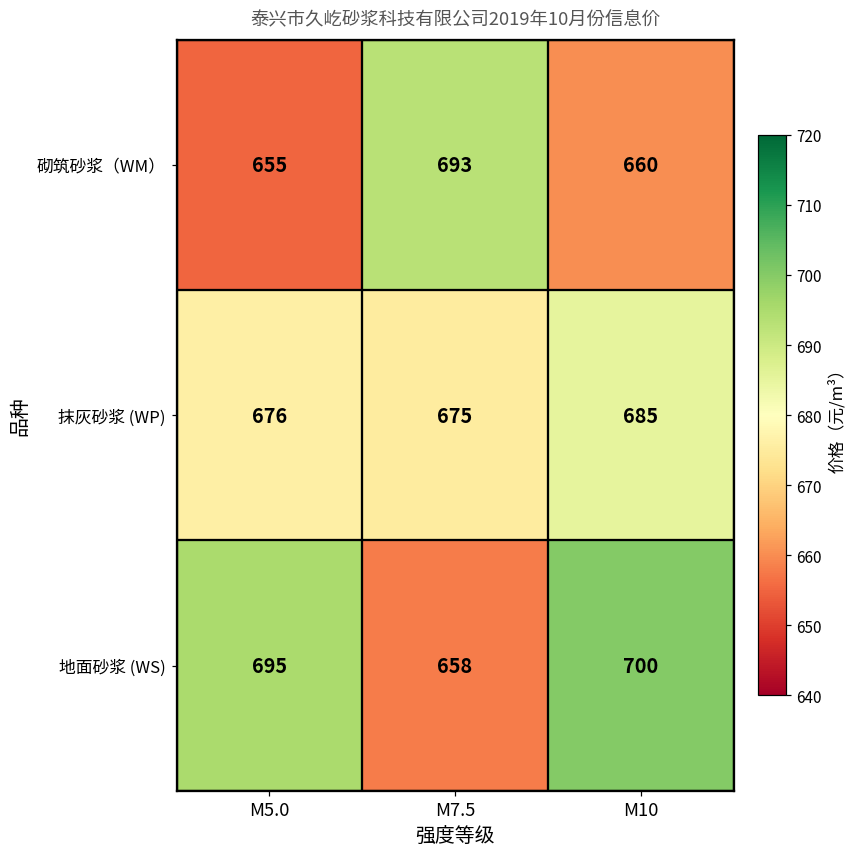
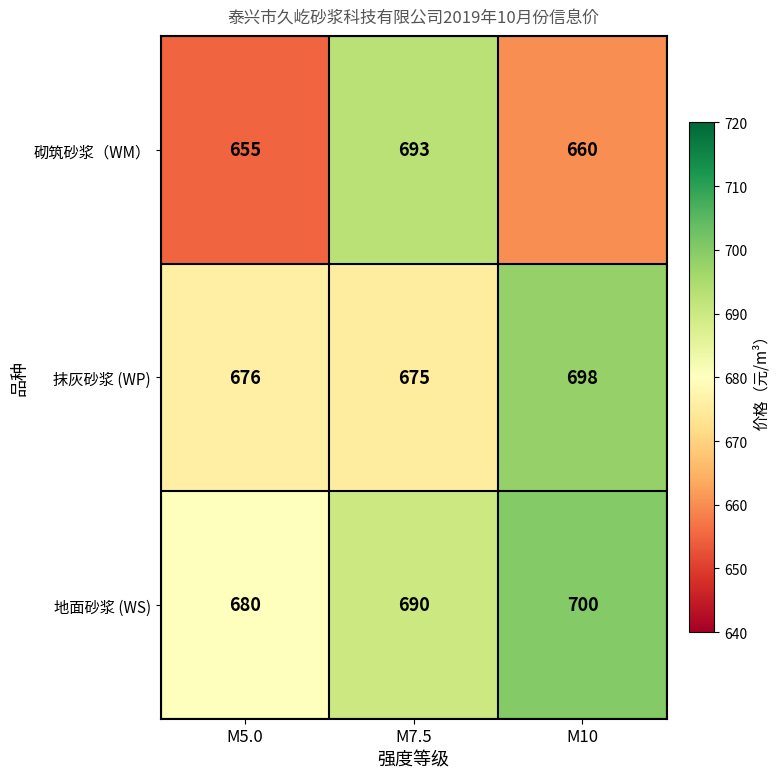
抹灰砂浆 (WP), M10: 685 -> 698
地面砂浆 (WS), M5.0: 695 -> 680
地面砂浆 (WS), M7.5: 658 -> 690
